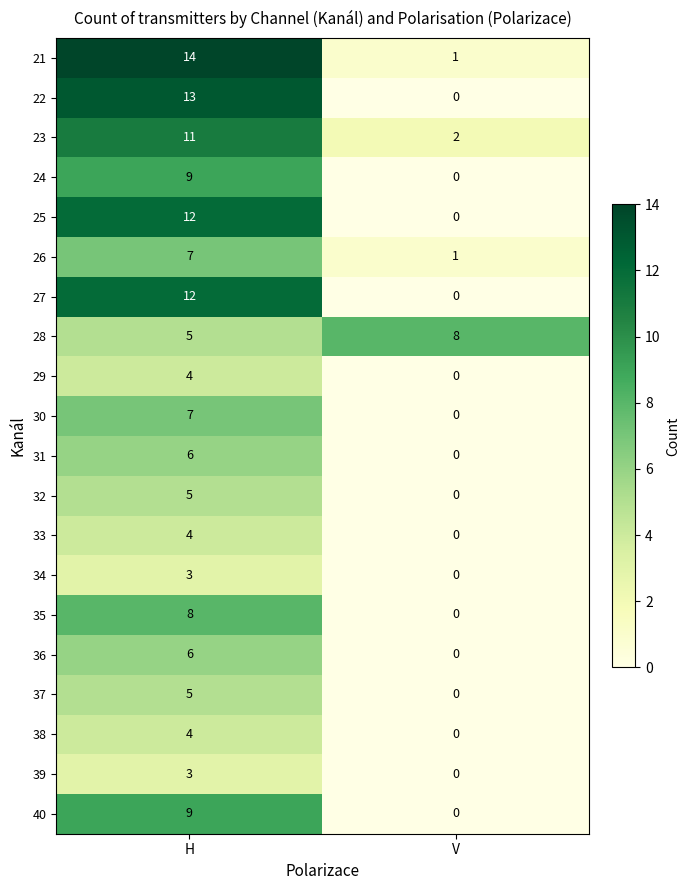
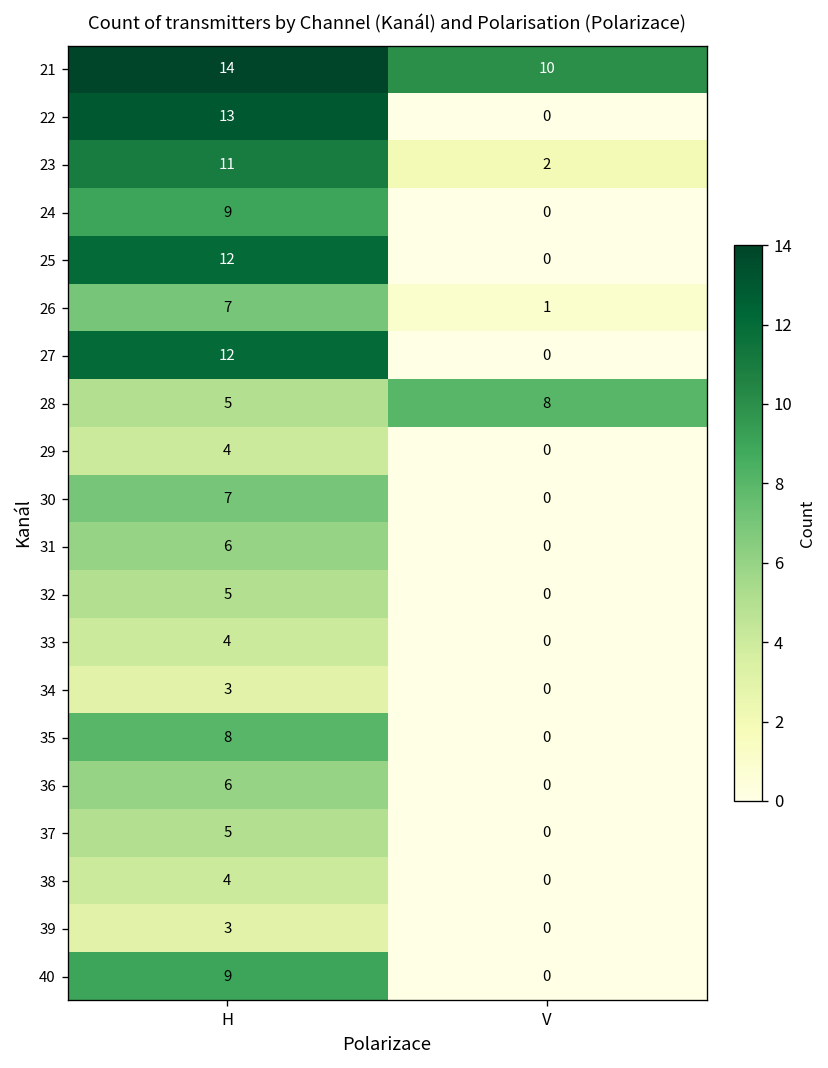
21, V: 1 -> 10
